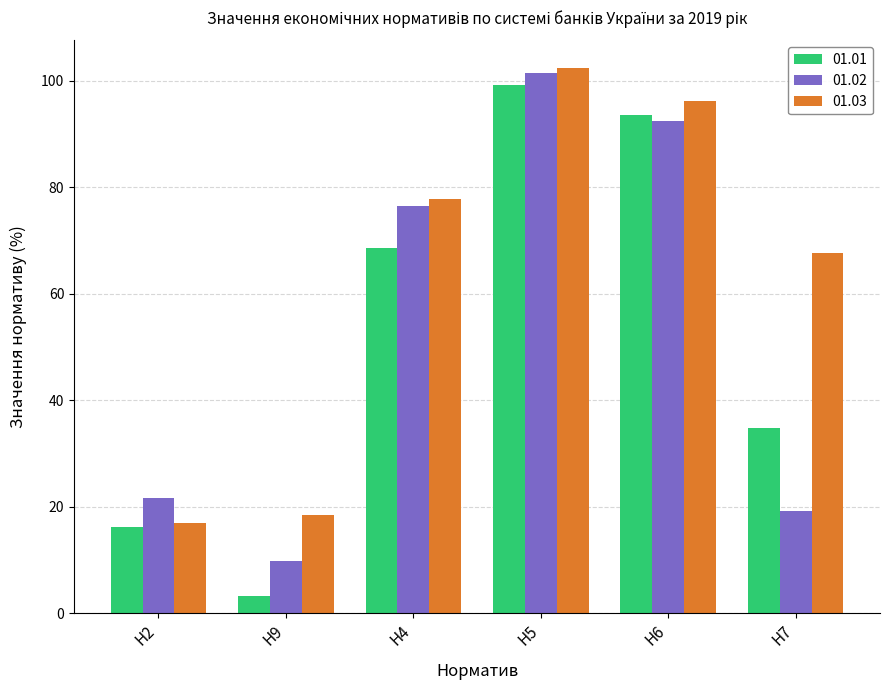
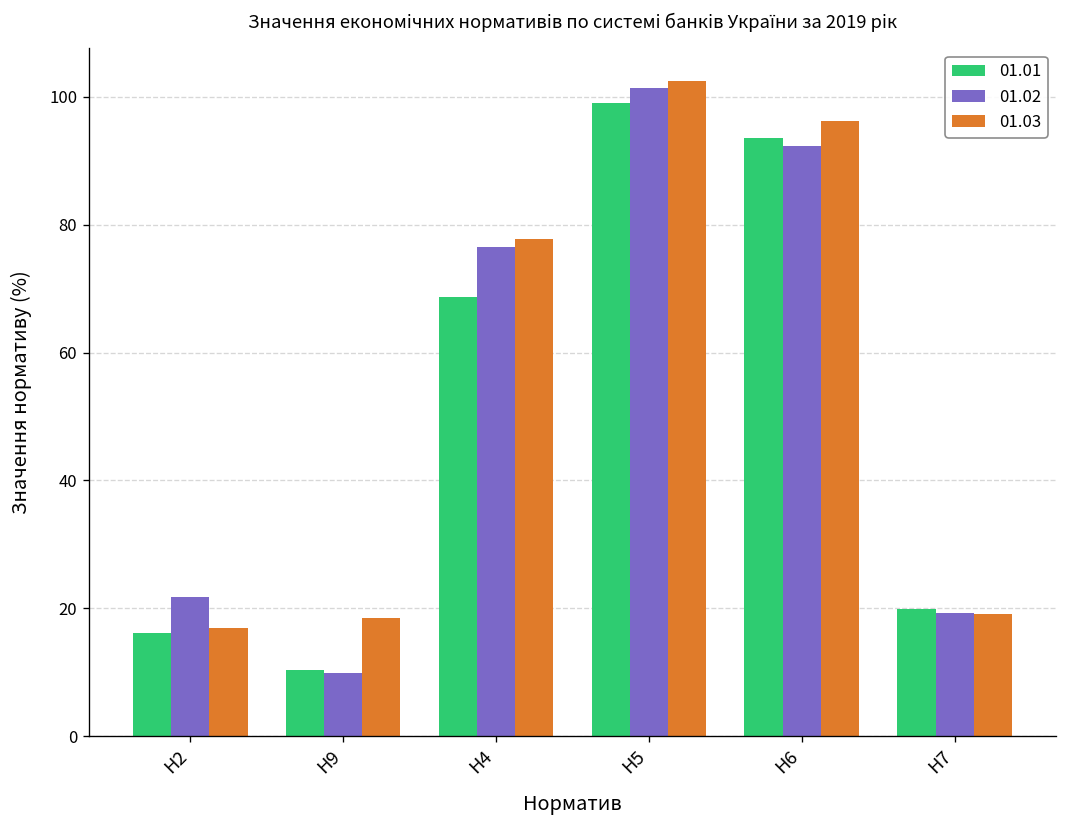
01.01, Н9: 3 -> 10
01.01, Н7: 35 -> 20
01.03, Н7: 68 -> 19
